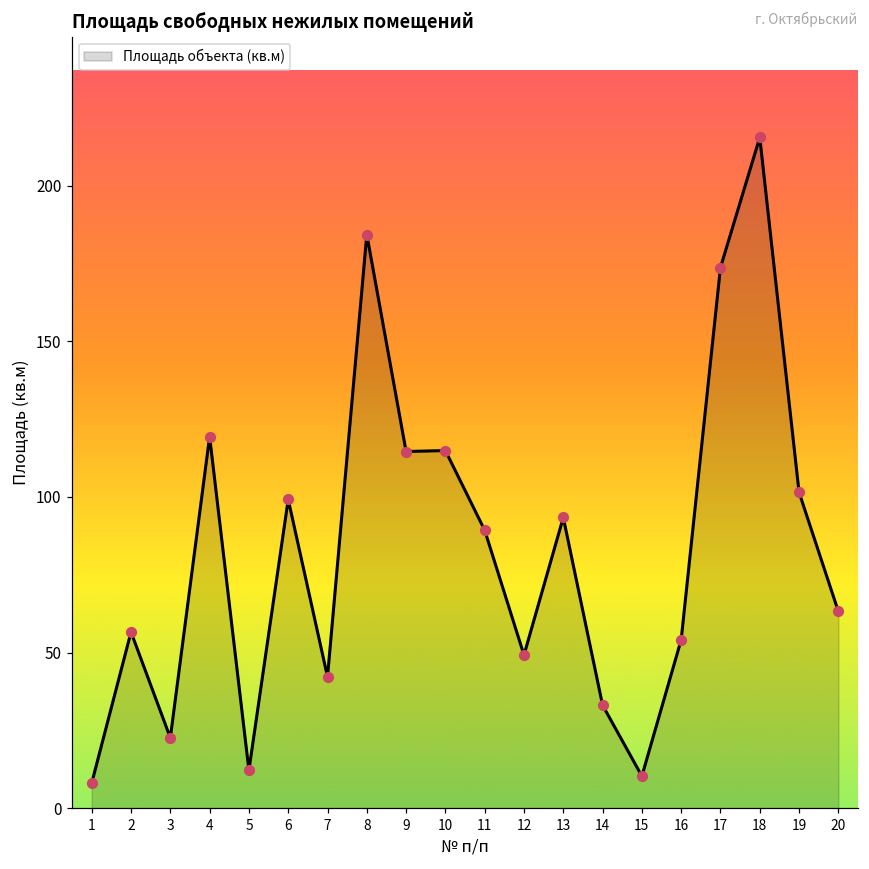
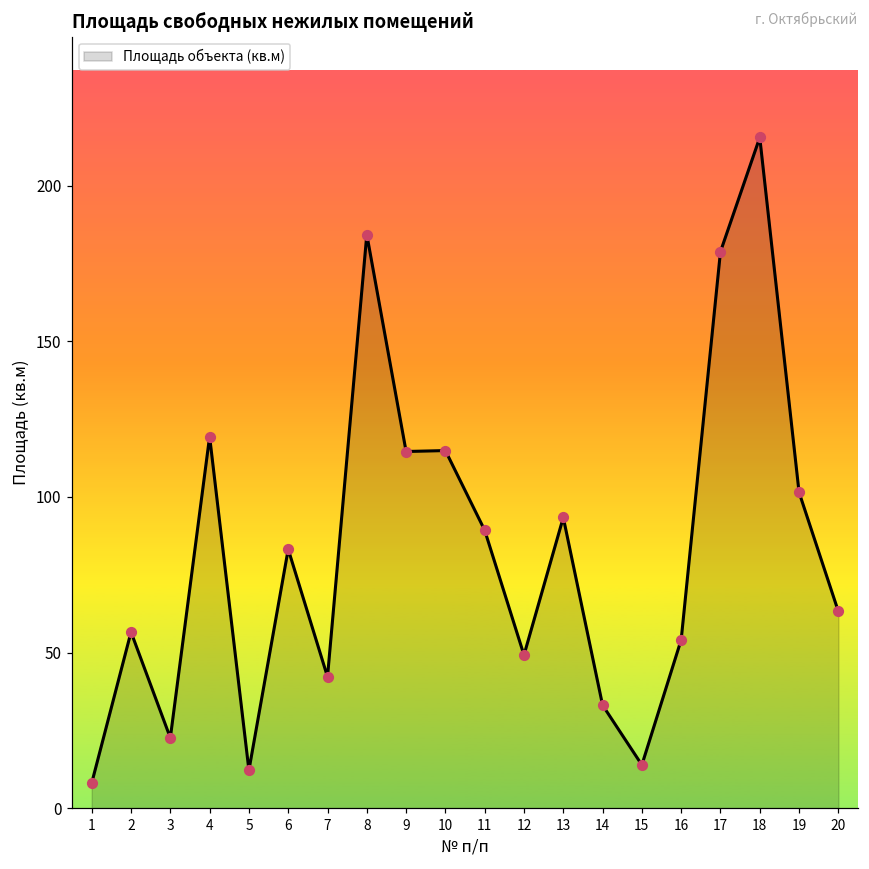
6: 99 -> 83
15: 10 -> 14
17: 174 -> 179
